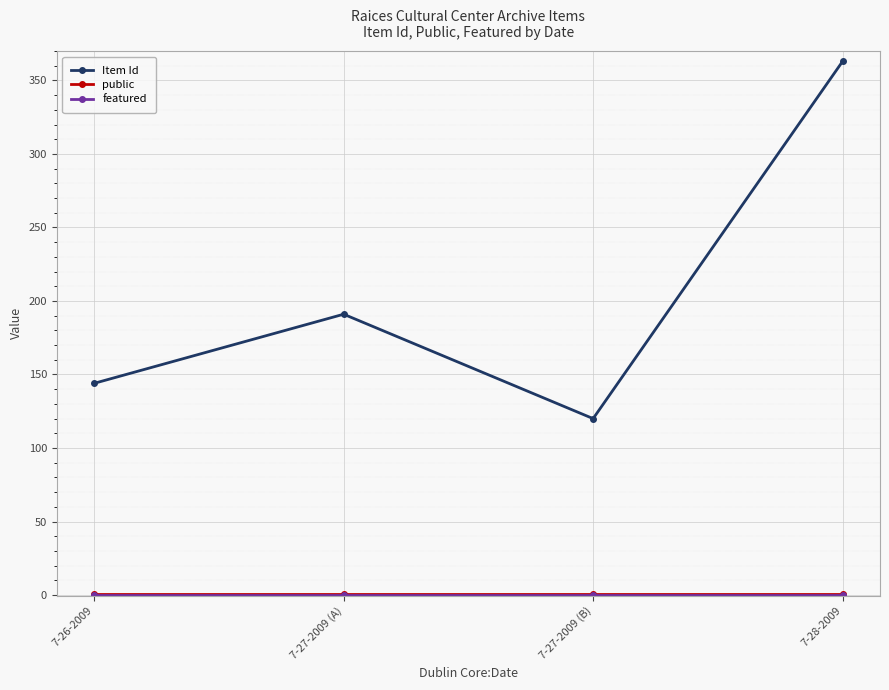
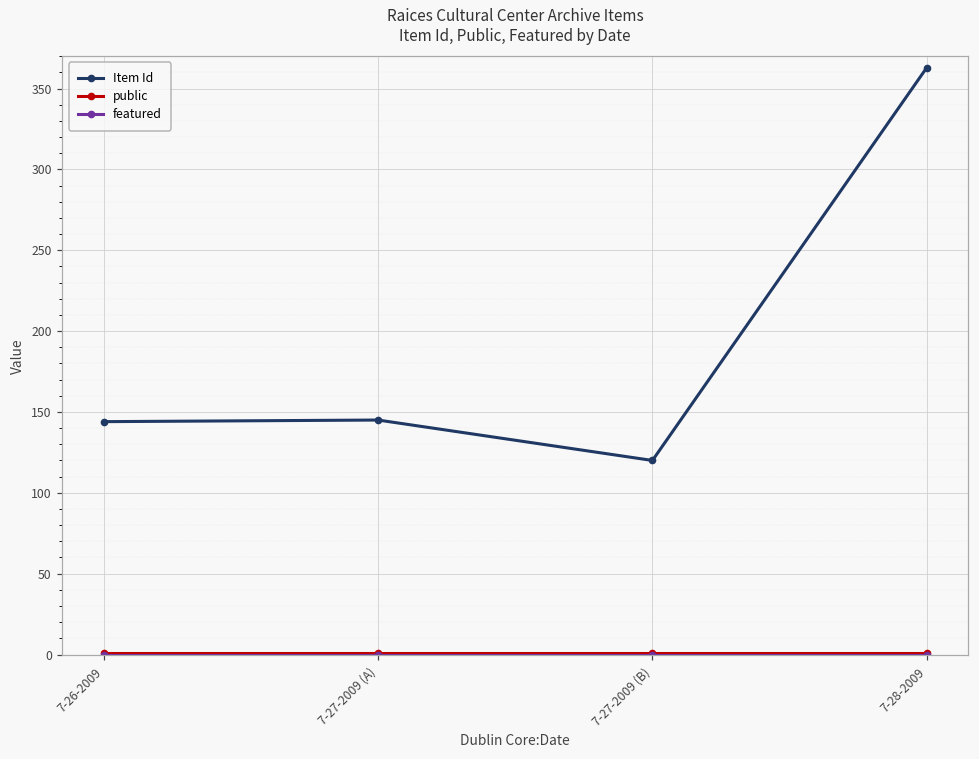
Item Id, 7-27-2009 (A): 191 -> 145
